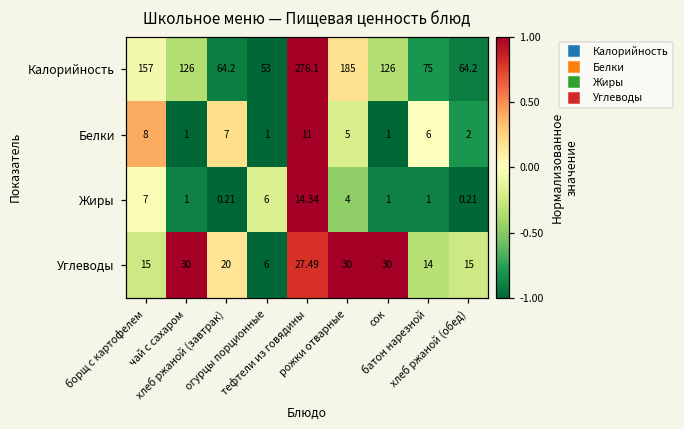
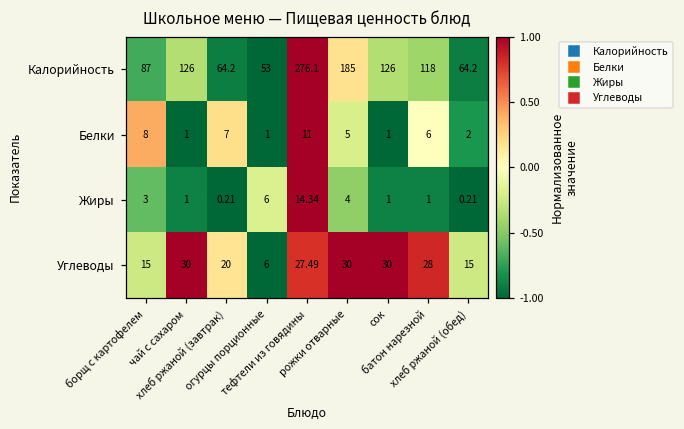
Калорийность, борщ с картофелем: 157 -> 87
Калорийность, батон нарезной: 75 -> 118
Жиры, борщ с картофелем: 7 -> 3
Углеводы, батон нарезной: 14 -> 28
